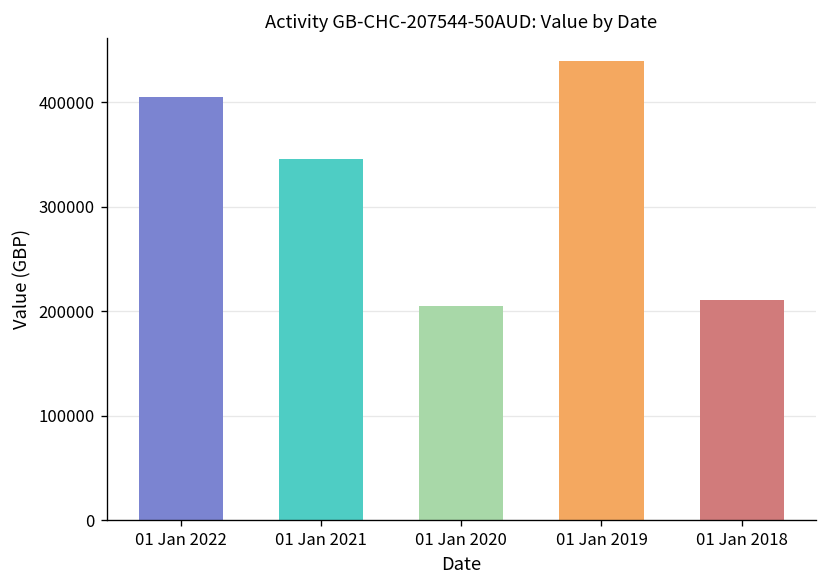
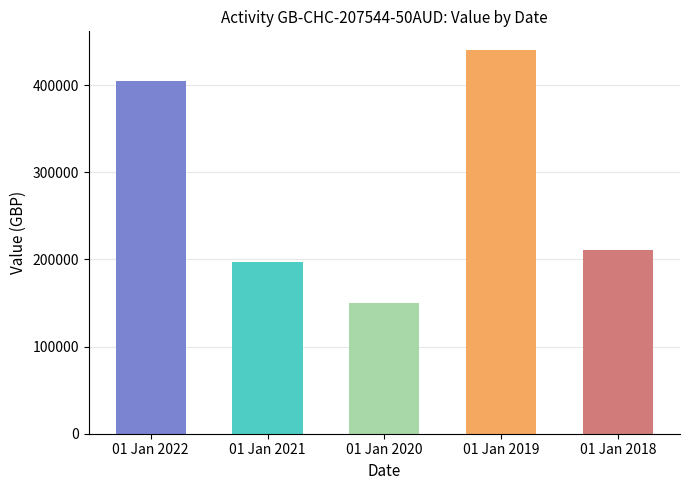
01 Jan 2021: 350000 -> 200000
01 Jan 2020: 210000 -> 150000
